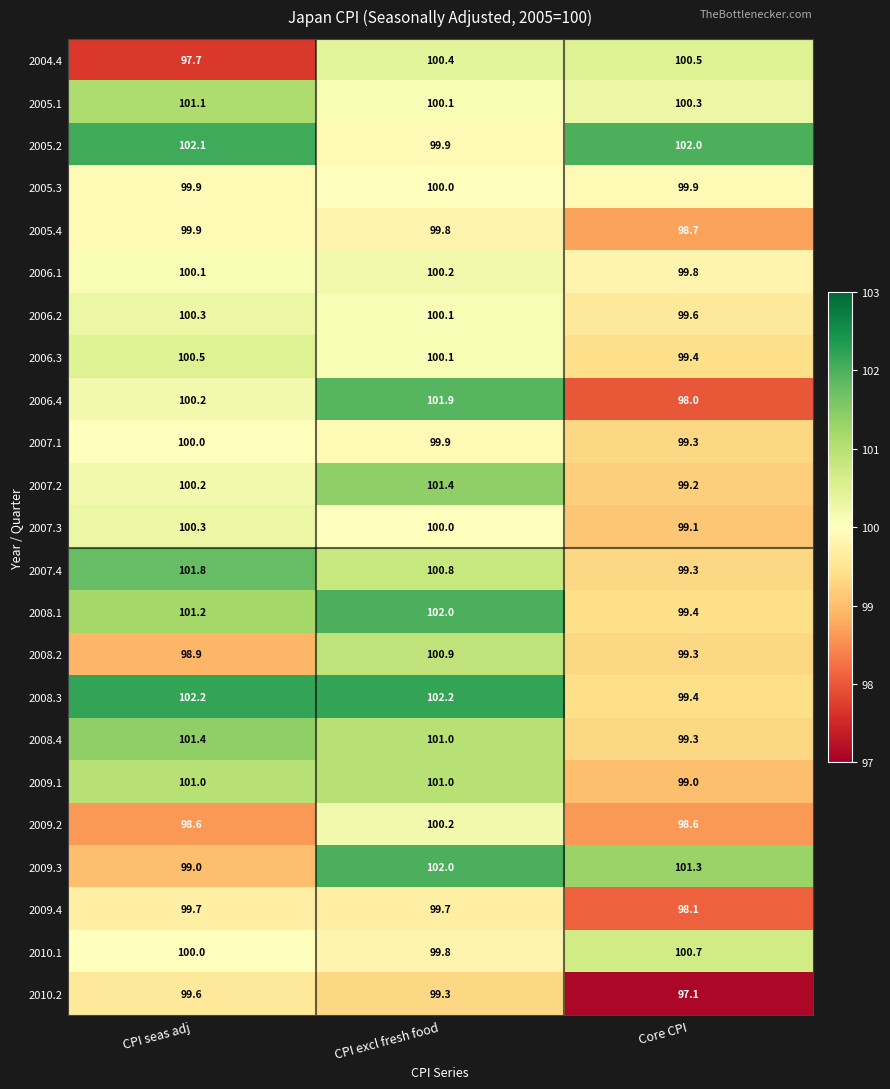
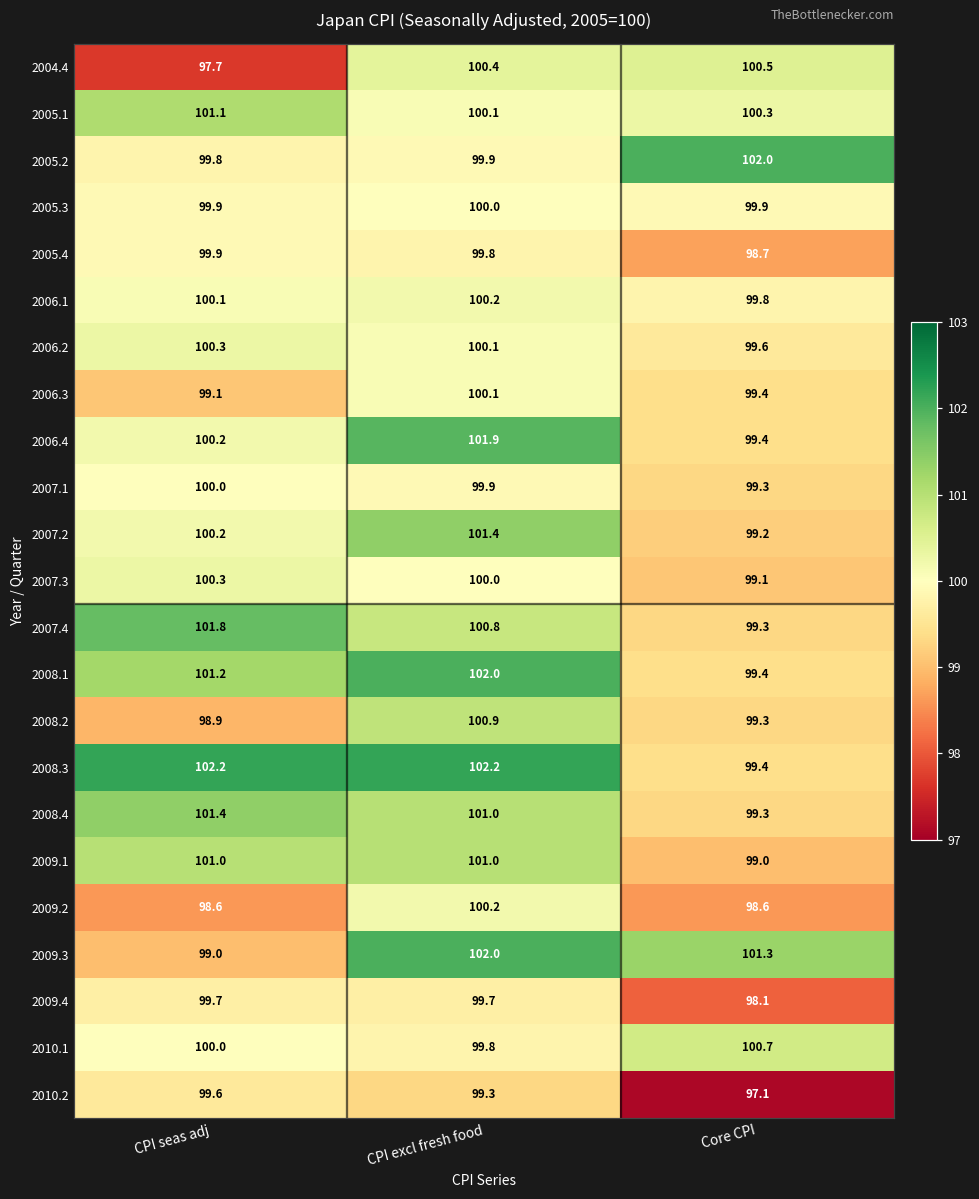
2005.2, CPI seas adj: 102.1 -> 99.8
2006.3, CPI seas adj: 100.5 -> 99.1
2006.4, Core CPI: 98.0 -> 99.4
